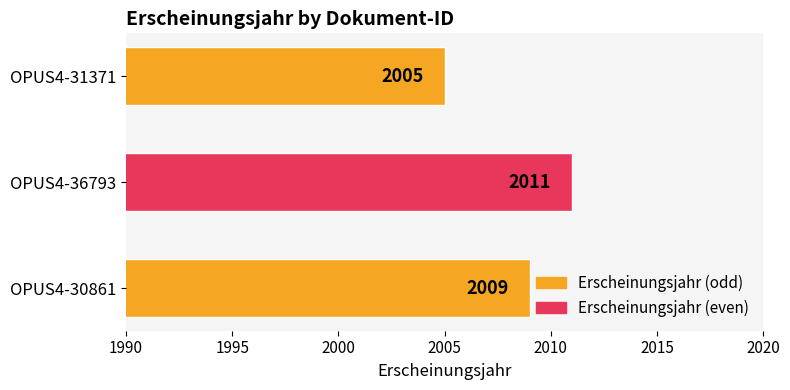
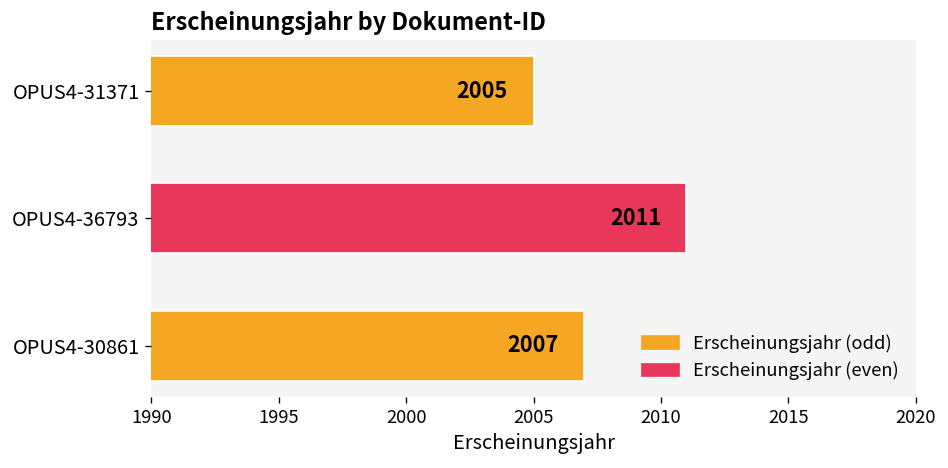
OPUS4-30861: 2009 -> 2007
